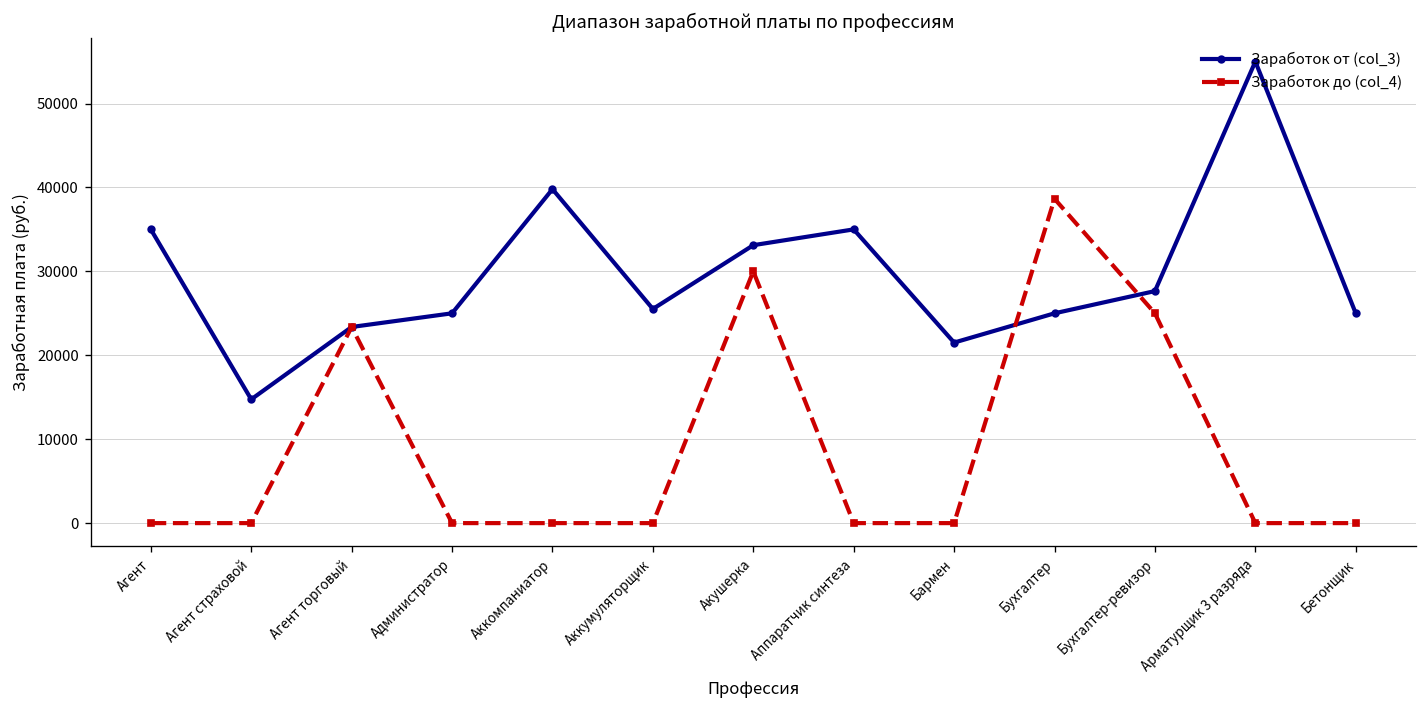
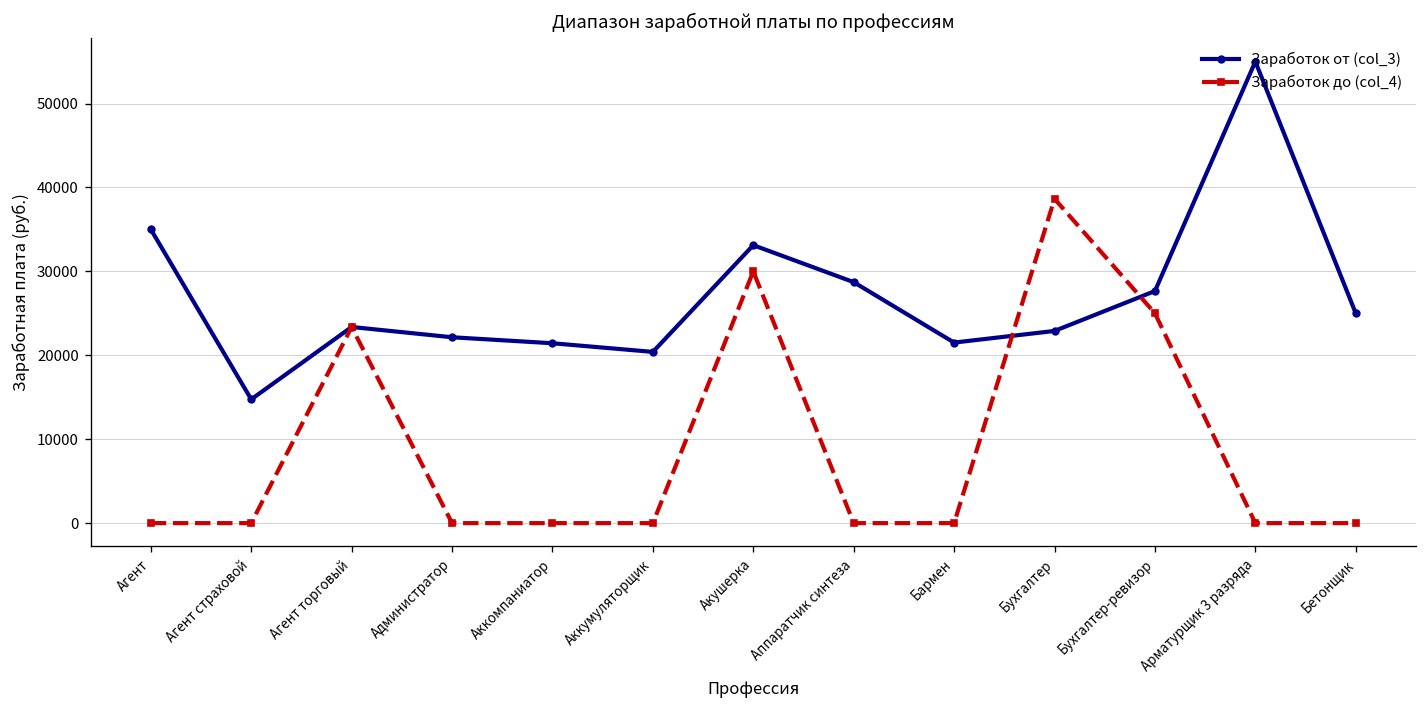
Заработок от (col_3), Администратор: 25000 -> 22000
Заработок от (col_3), Аккомпаниатор: 40000 -> 21000
Заработок от (col_3), Аккумуляторщик: 26000 -> 20000
Заработок от (col_3), Аппаратчик синтеза: 35000 -> 29000
Заработок от (col_3), Бухгалтер: 25000 -> 23000
